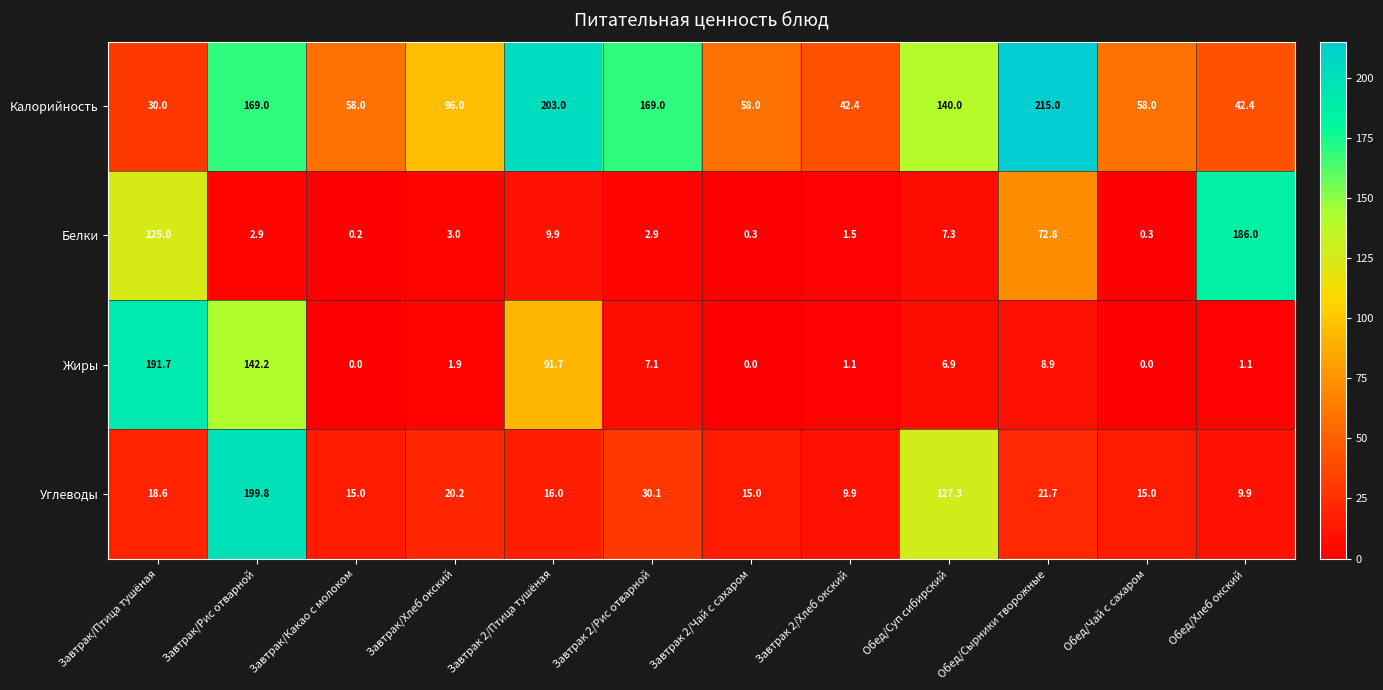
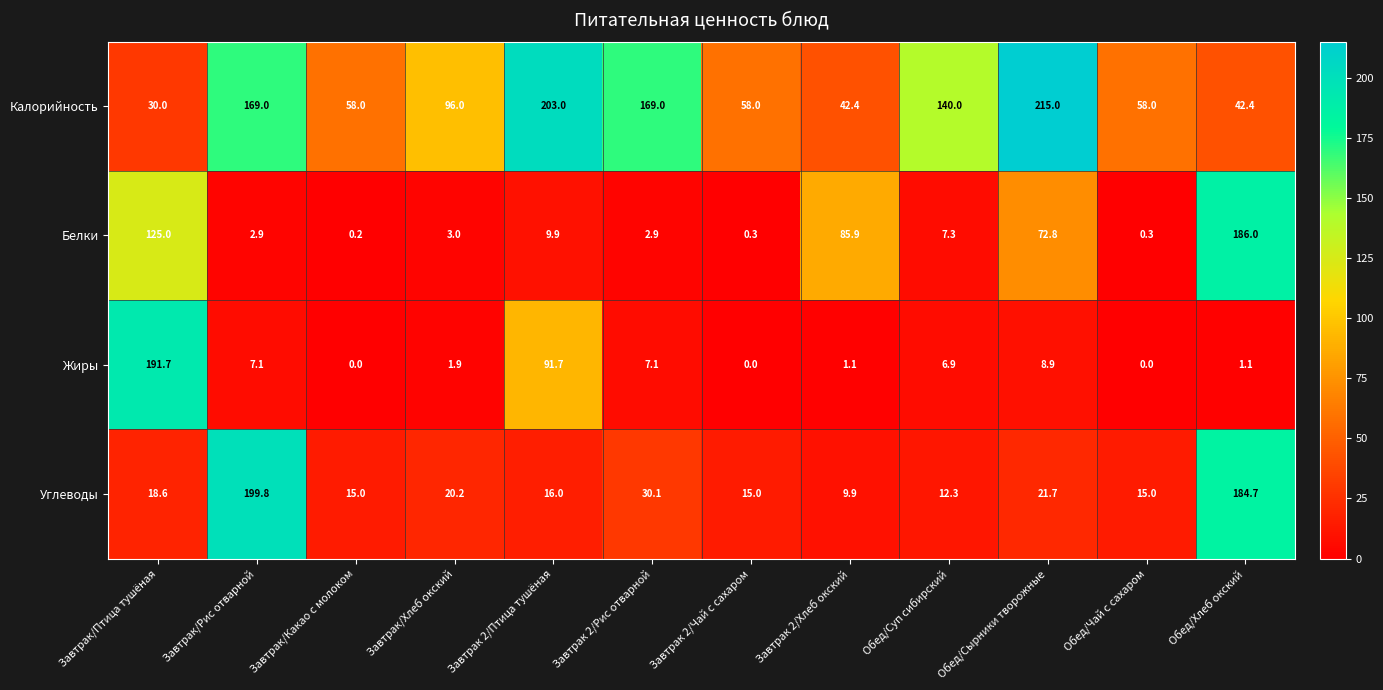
Белки, Завтрак 2/Хлеб окский: 1.5 -> 85.9
Жиры, Завтрак/Рис отварной: 142.2 -> 7.1
Углеводы, Обед/Суп сибирский: 127.3 -> 12.3
Углеводы, Обед/Хлеб окский: 9.9 -> 184.7
